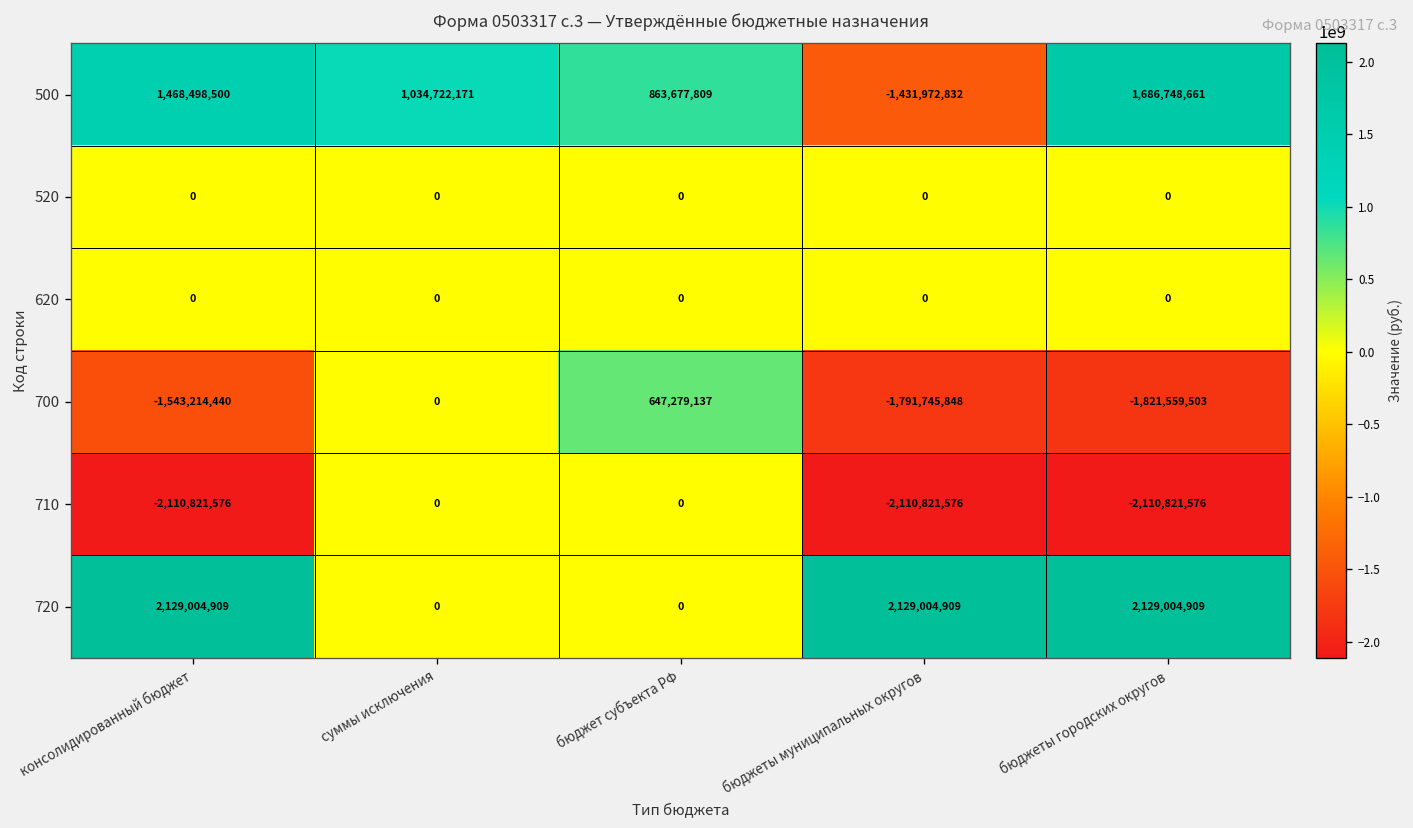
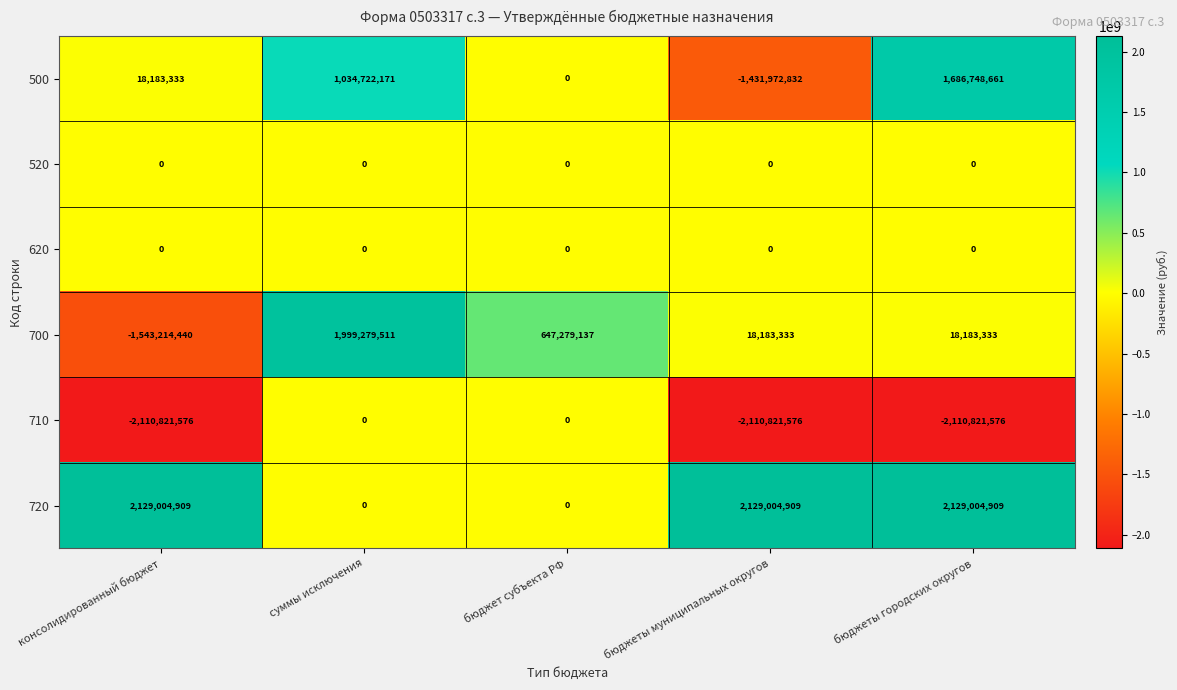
500, консолидированный бюджет: 1,468,498,500 -> 18,183,333
500, бюджет субъекта РФ: 863,677,809 -> 0
700, суммы исключения: 0 -> 1,999,279,511
700, бюджеты муниципальных округов: -1,791,745,848 -> 18,183,333
700, бюджеты городских округов: -1,821,559,503 -> 18,183,333
